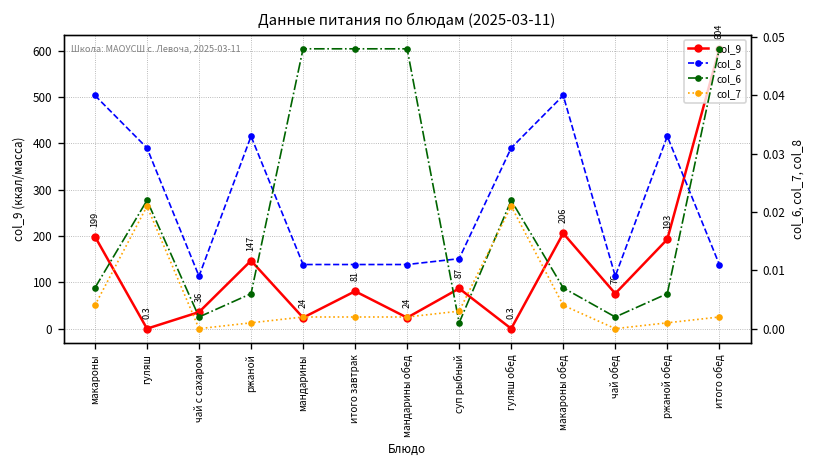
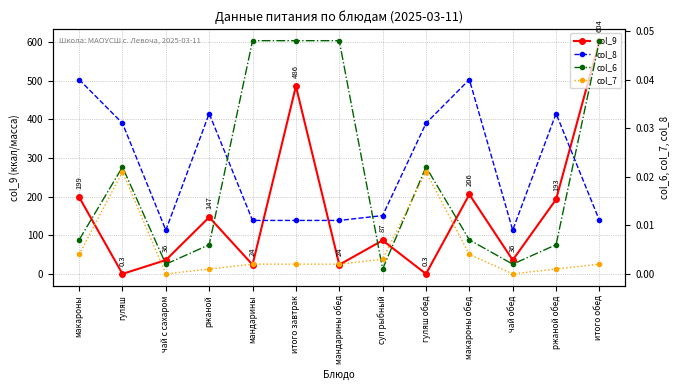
col_9, итого завтрак: 81 -> 486
col_9, чай обед: 76 -> 36
